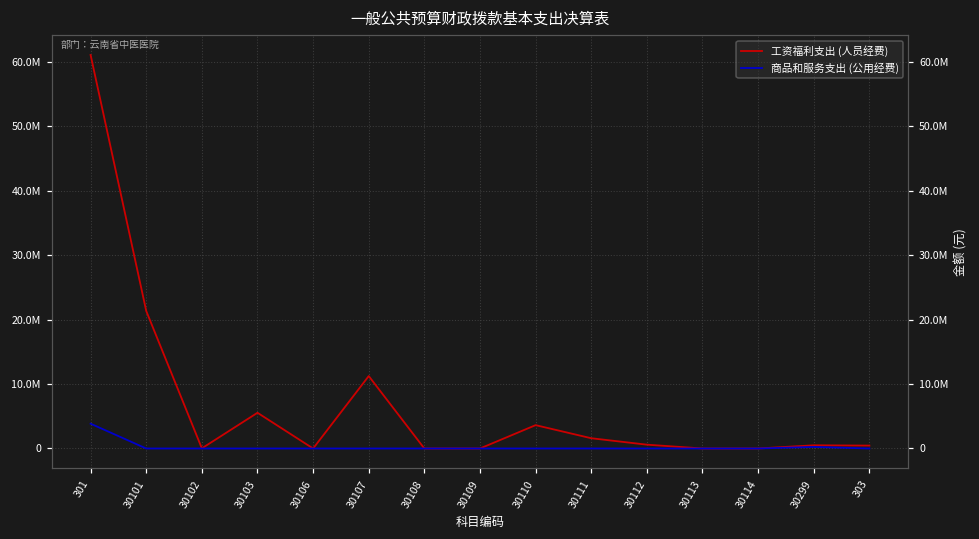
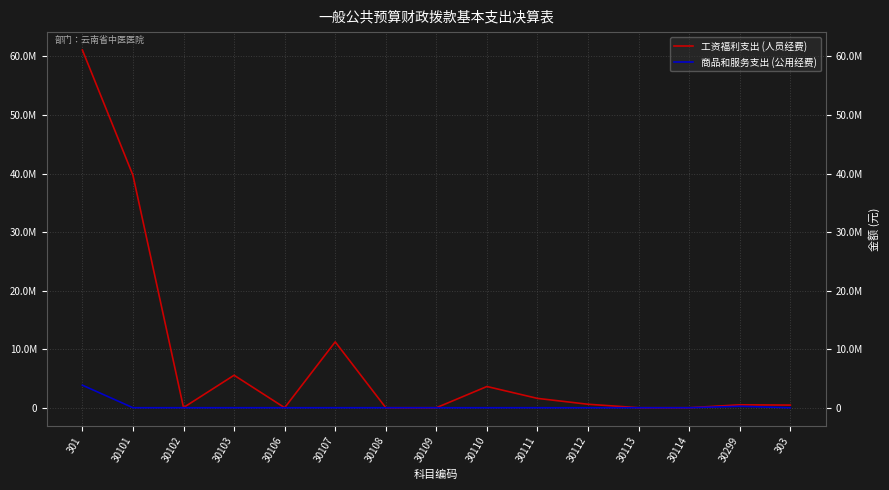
工资福利支出 (人员经费), 30101: 21000000 -> 40000000
